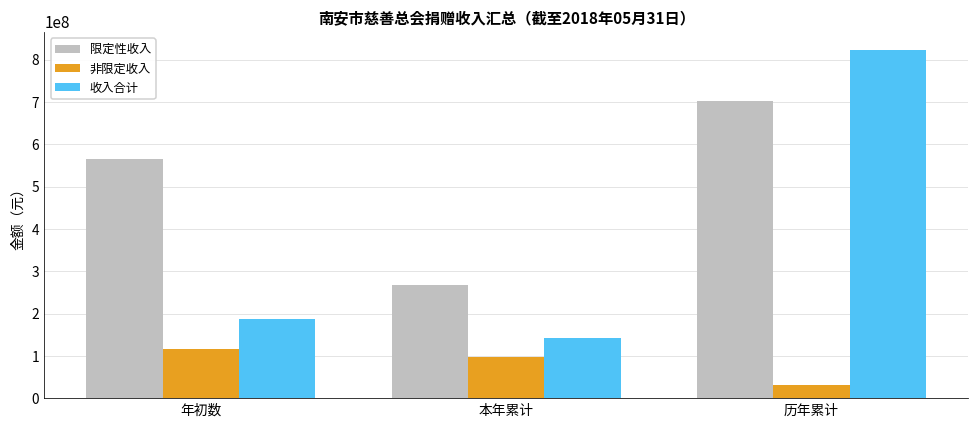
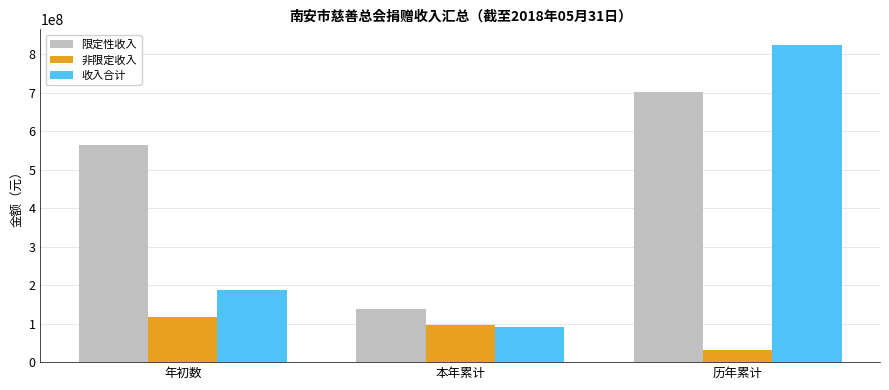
限定性收入, 本年累计: 270000000 -> 140000000
收入合计, 本年累计: 140000000 -> 90000000
